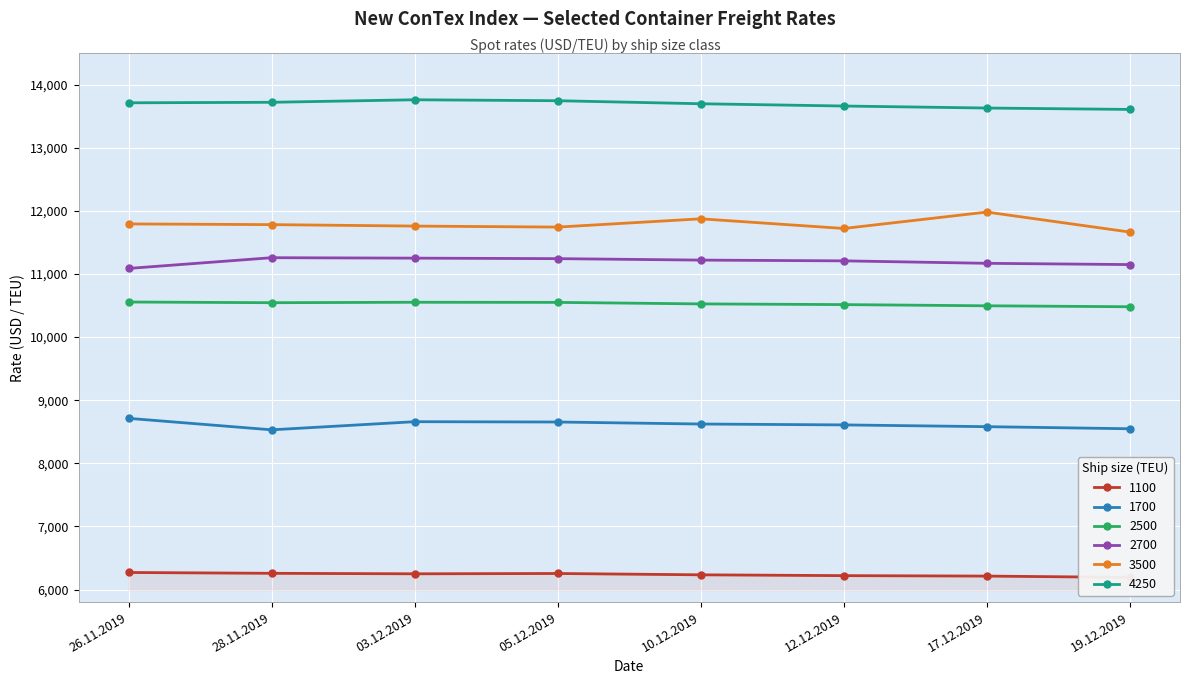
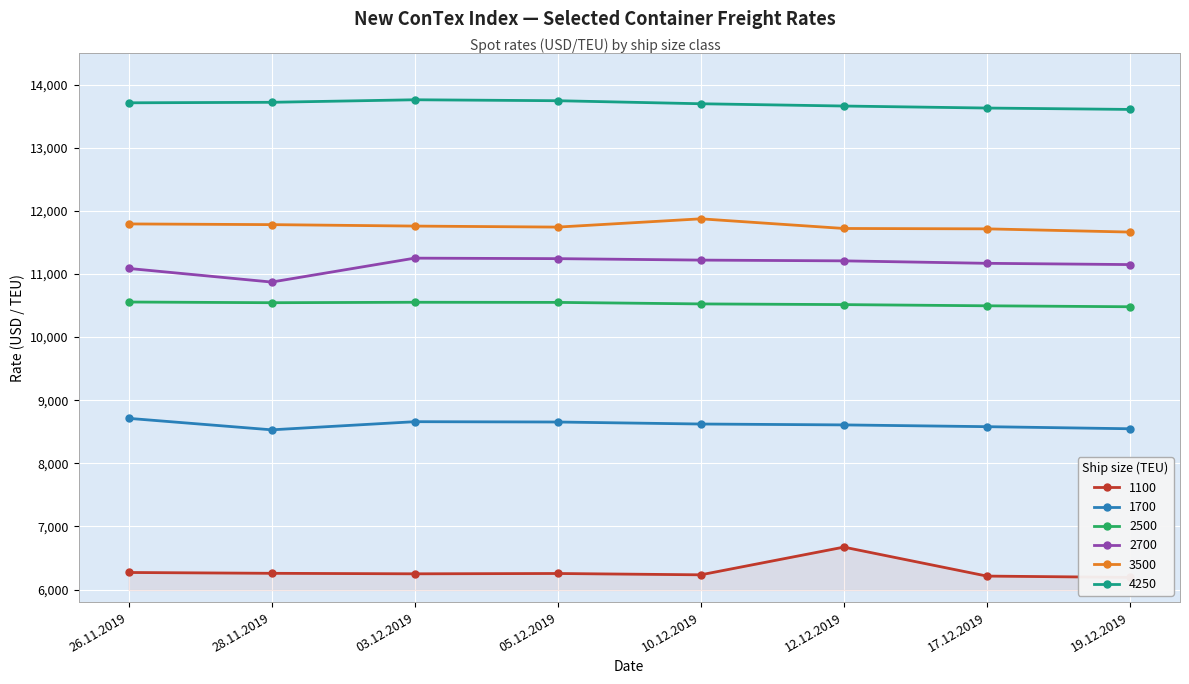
2700, 28.11.2019: 11,300 -> 10,900
1100, 12.12.2019: 6,200 -> 6,700
3500, 17.12.2019: 12,000 -> 11,700
